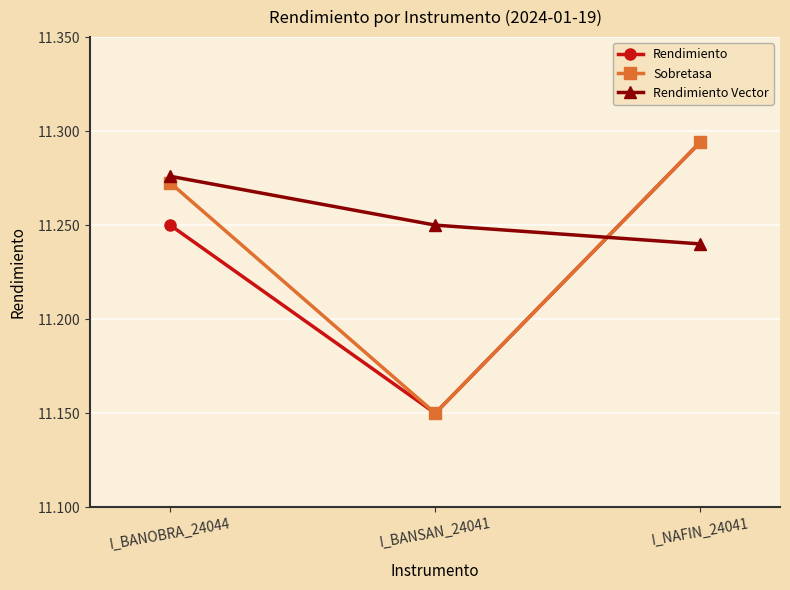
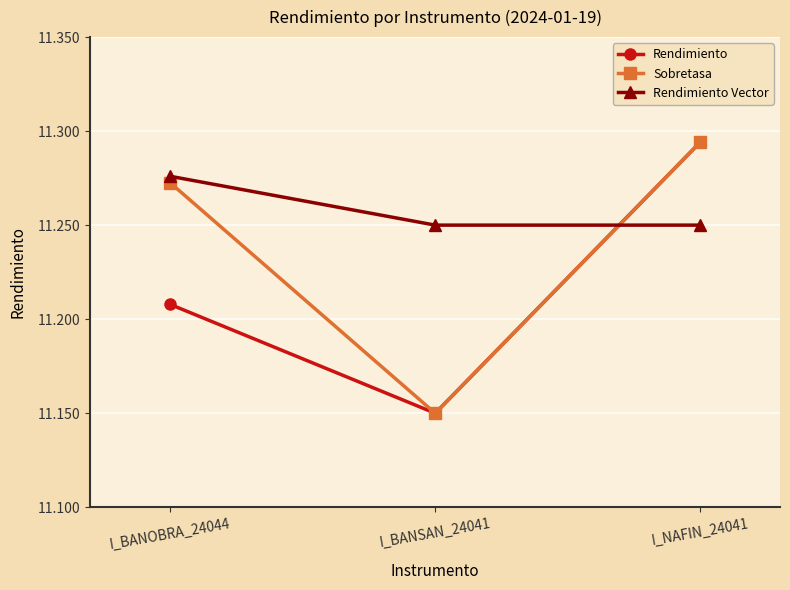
Rendimiento, I_BANOBRA_24044: 11.250 -> 11.208
Rendimiento Vector, I_NAFIN_24041: 11.24 -> 11.25
